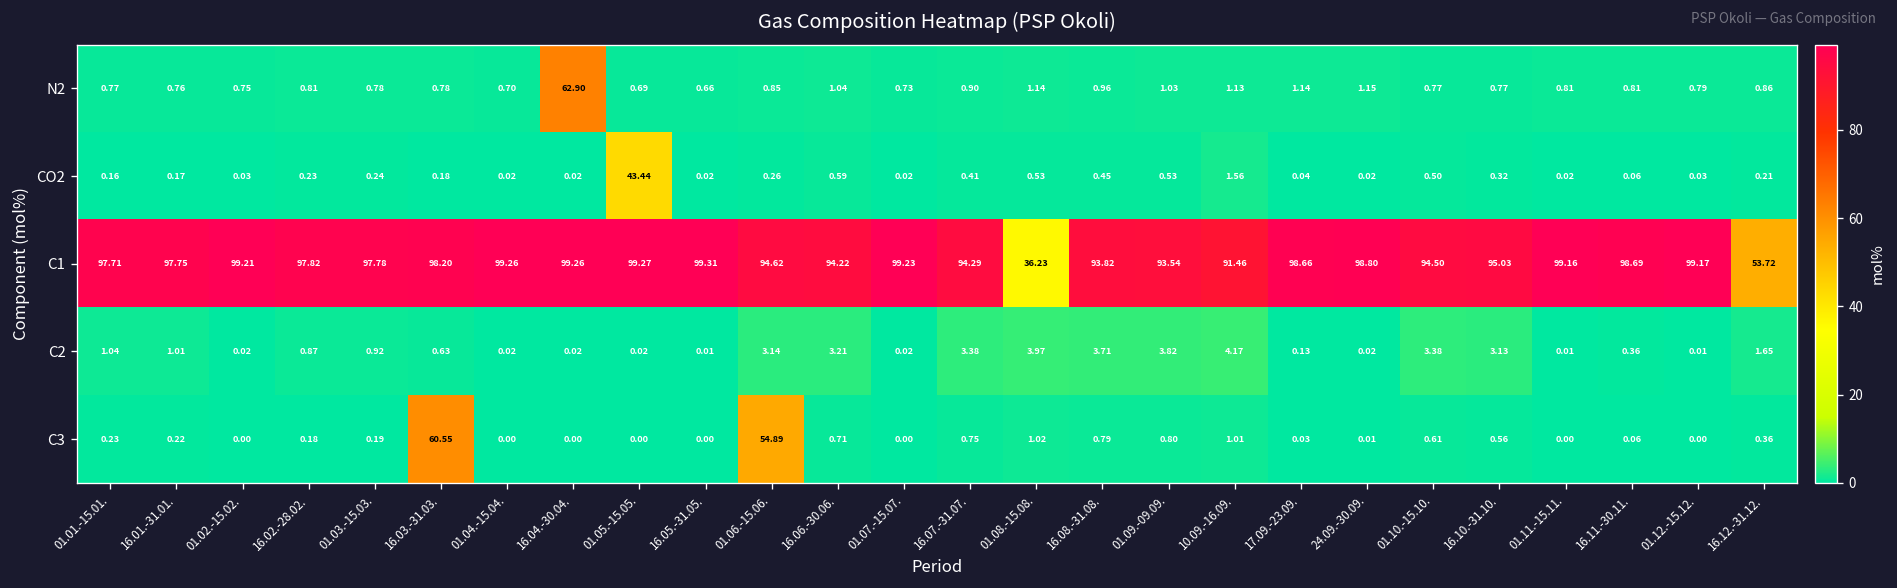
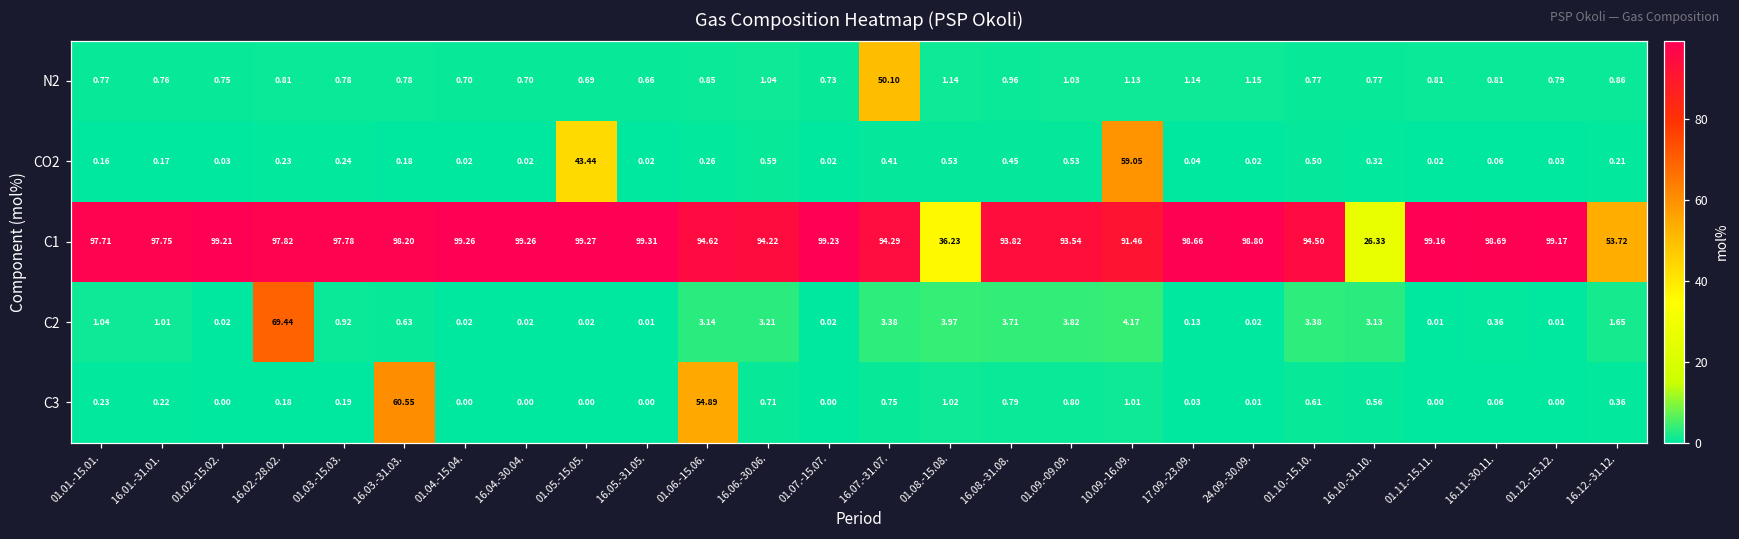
N2, 16.04.-30.04.: 62.90 -> 0.70
N2, 16.07.-31.07.: 0.90 -> 50.10
CO2, 10.09.-16.09.: 1.56 -> 59.05
C1, 16.10.-31.10.: 95.03 -> 26.33
C2, 16.02.-28.02.: 0.87 -> 69.44
